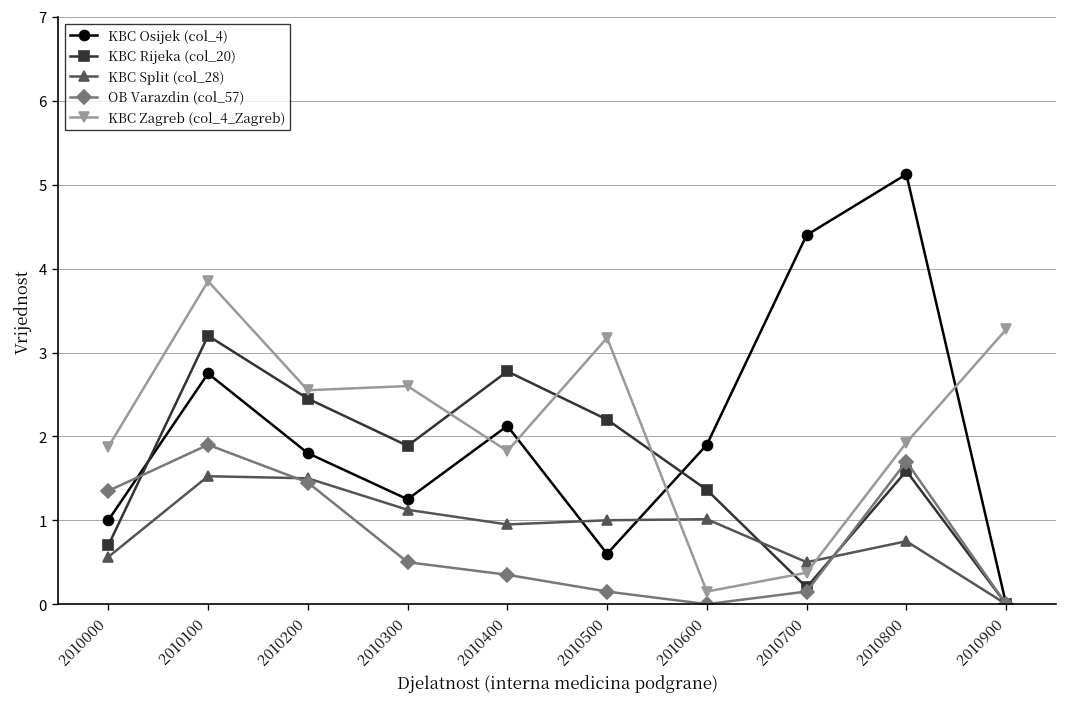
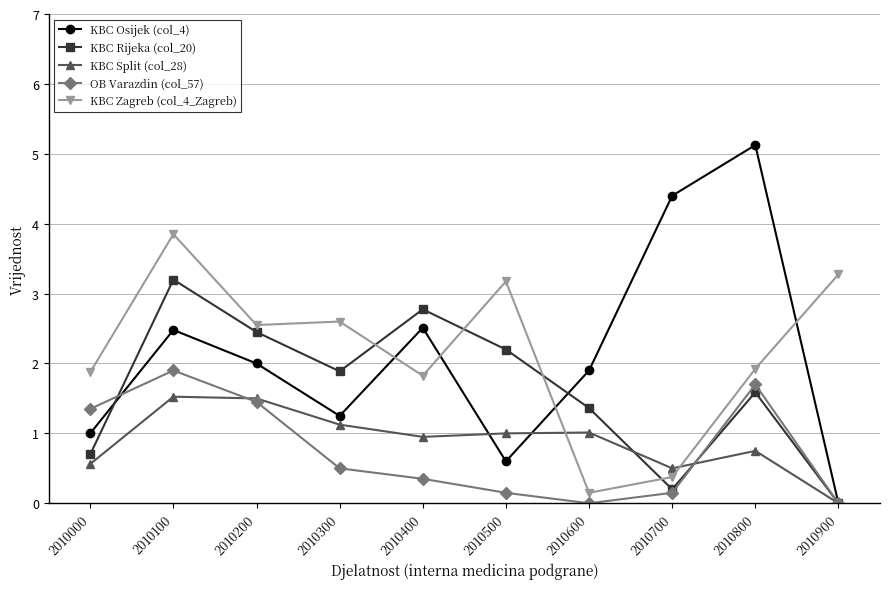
KBC Osijek (col_4), 2010100: 2.8 -> 2.5
KBC Osijek (col_4), 2010200: 1.8 -> 2.0
KBC Osijek (col_4), 2010400: 2.1 -> 2.5
